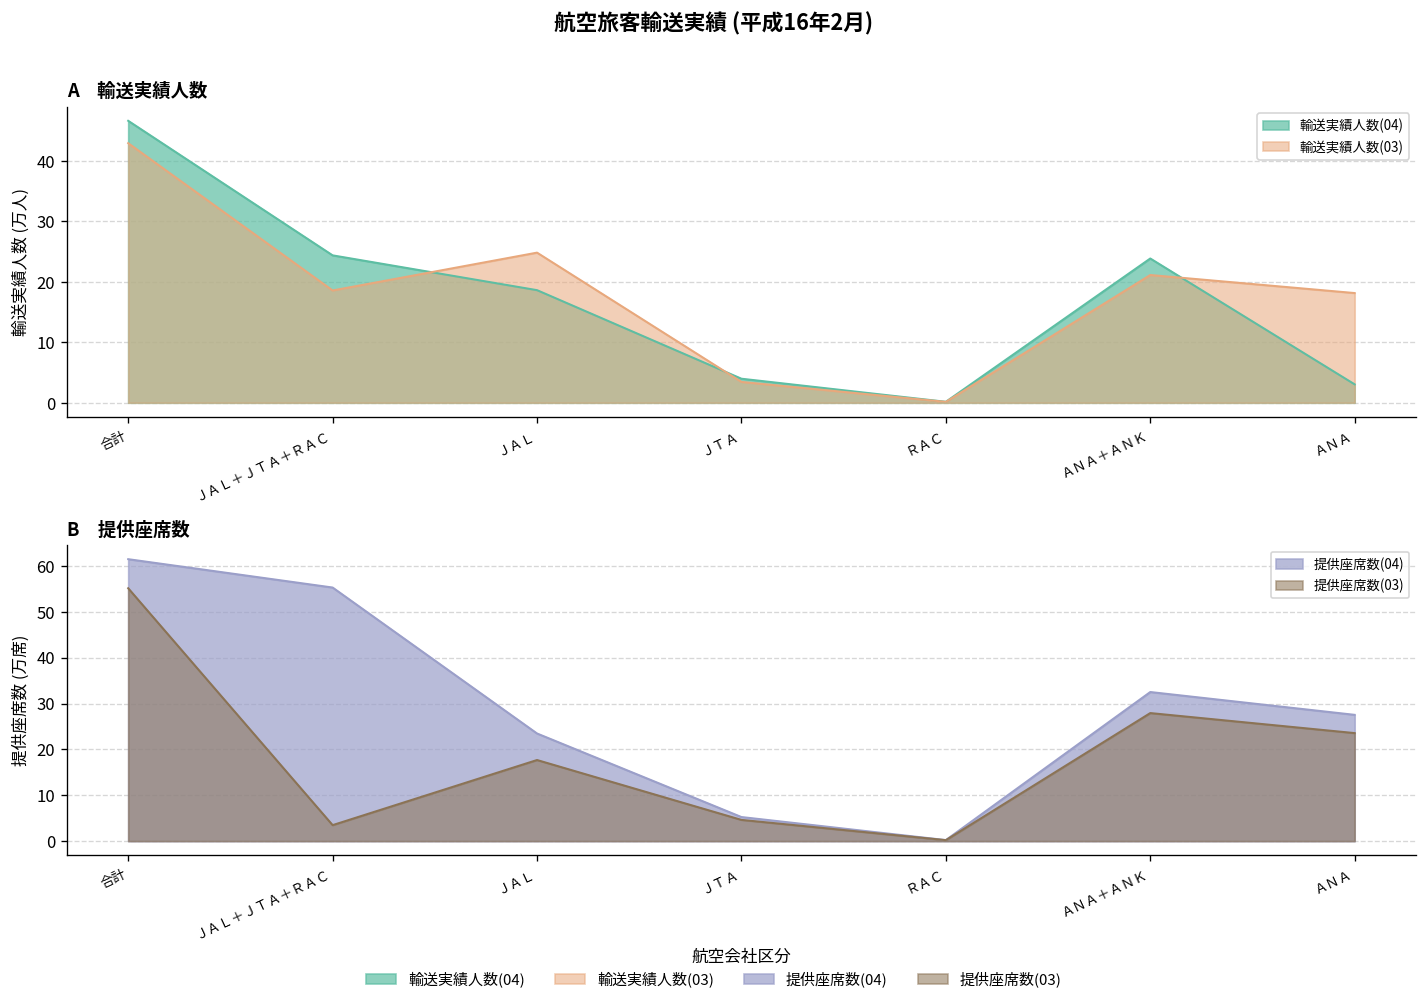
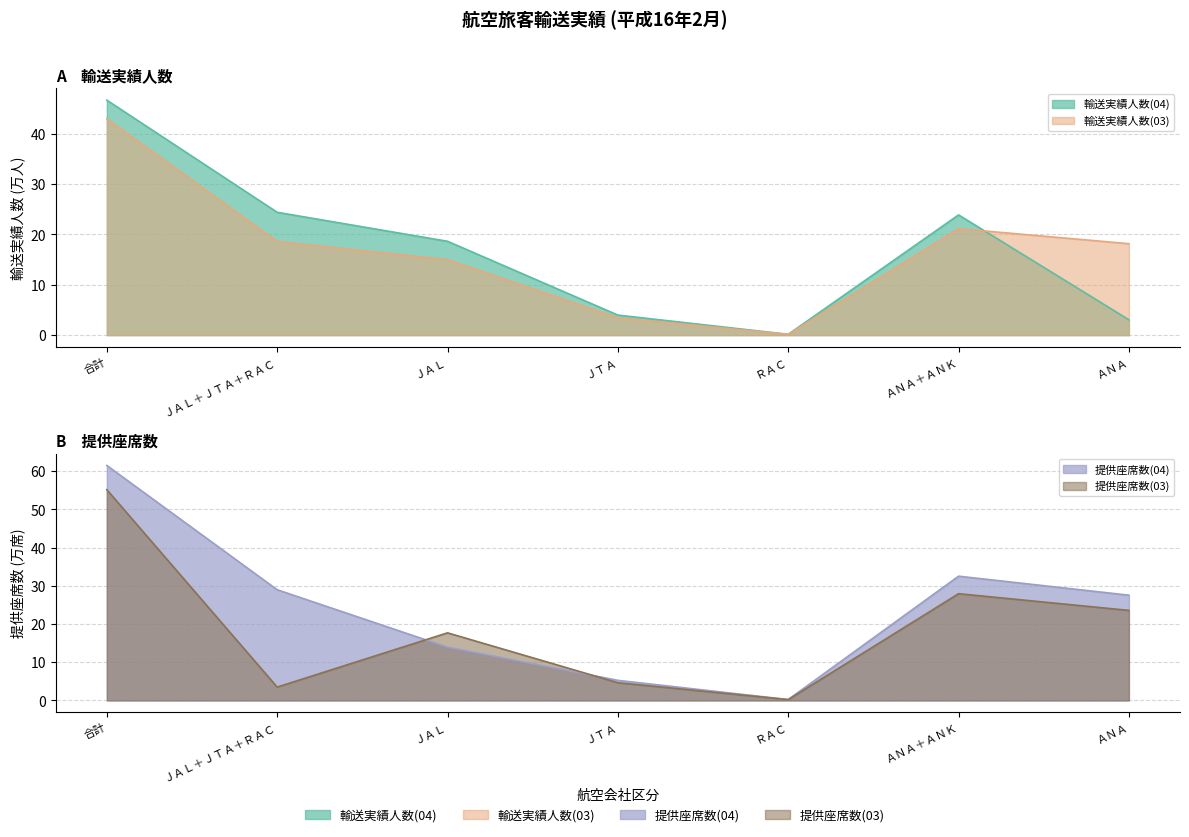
A 輸送実績人数, 輸送実績人数(03), ＪＡＬ: 25 -> 15
B 提供座席数, 提供座席数(04), ＪＡＬ＋ＪＴＡ＋ＲＡＣ: 55 -> 29
B 提供座席数, 提供座席数(04), ＪＡＬ: 23 -> 14
